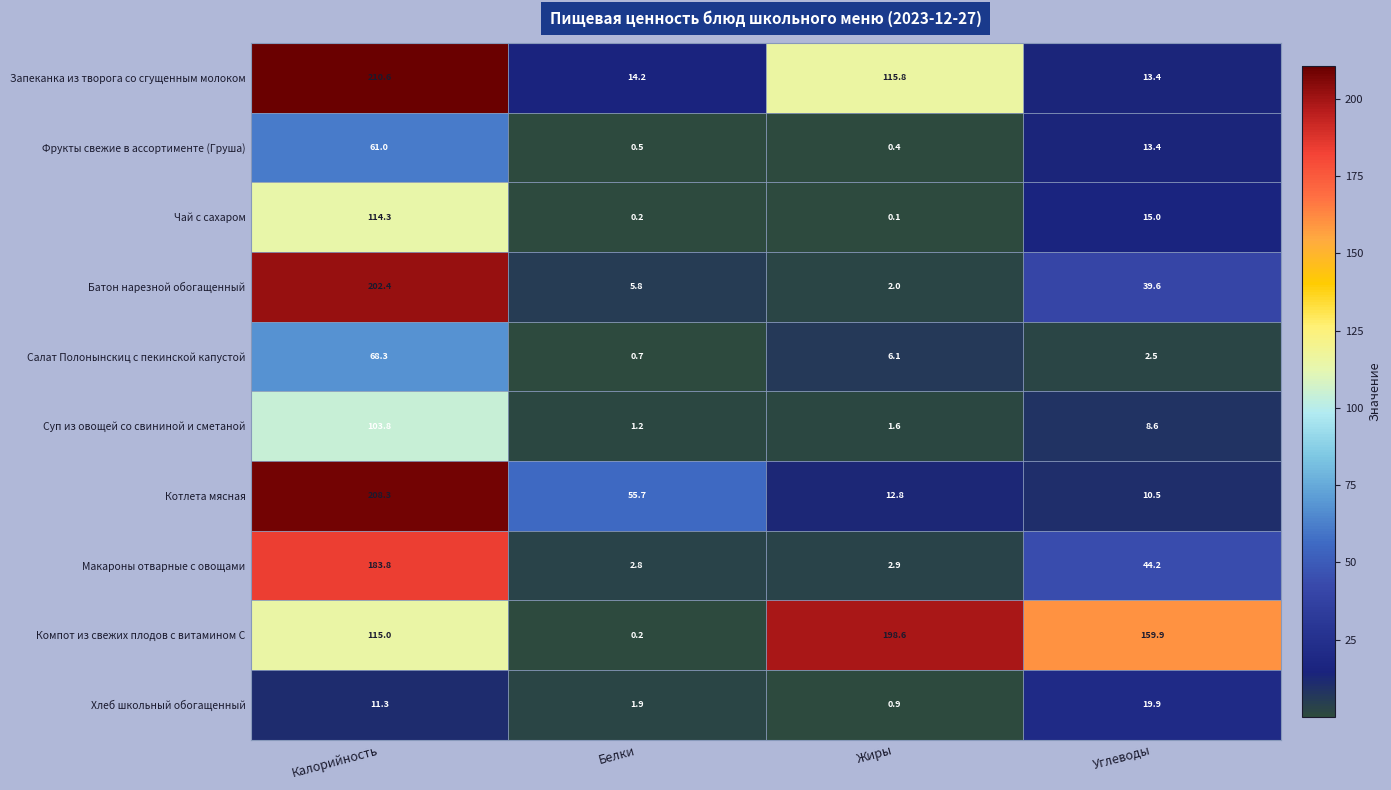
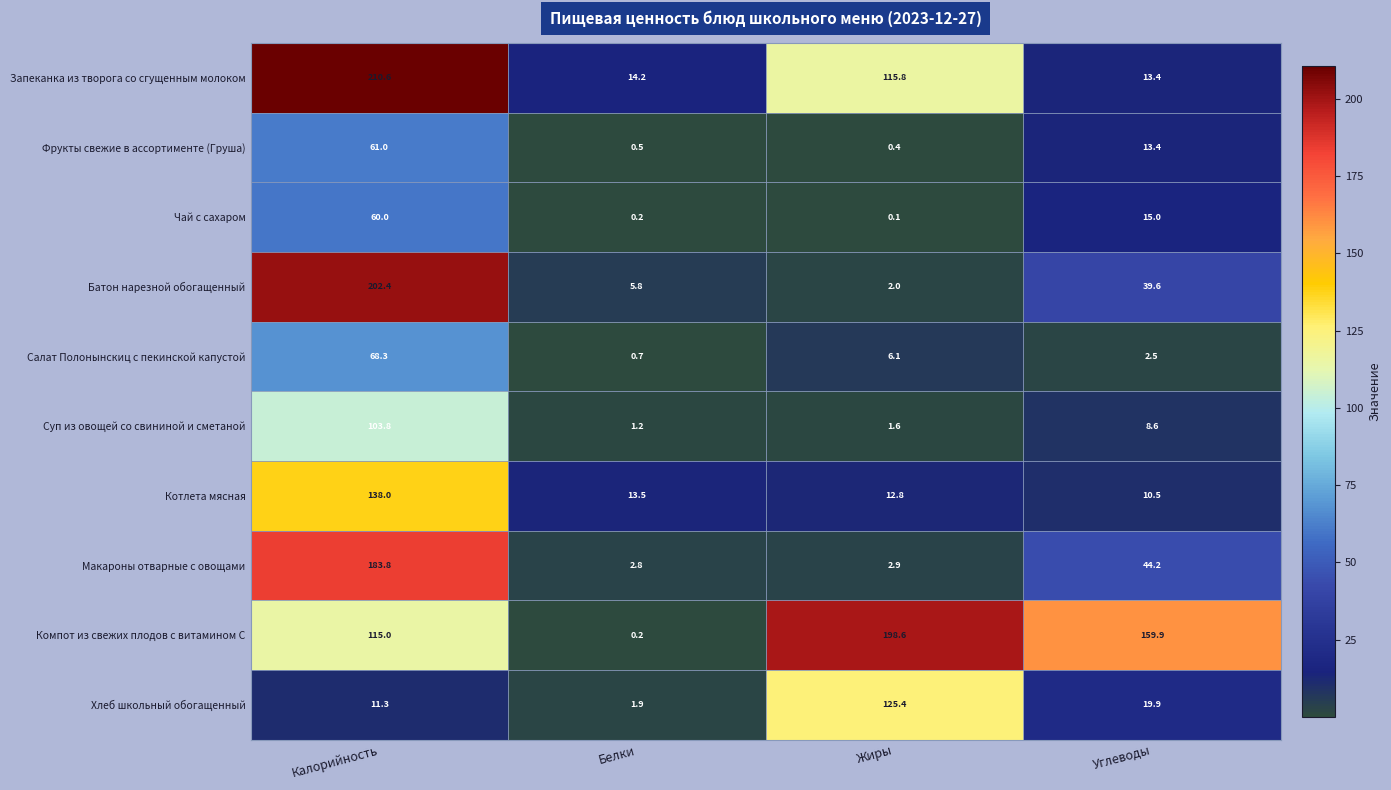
Чай с сахаром, Калорийность: 114.3 -> 60.0
Котлета мясная, Калорийность: 208.3 -> 138.0
Котлета мясная, Белки: 55.7 -> 13.5
Хлеб школьный обогащенный, Жиры: 0.9 -> 125.4
